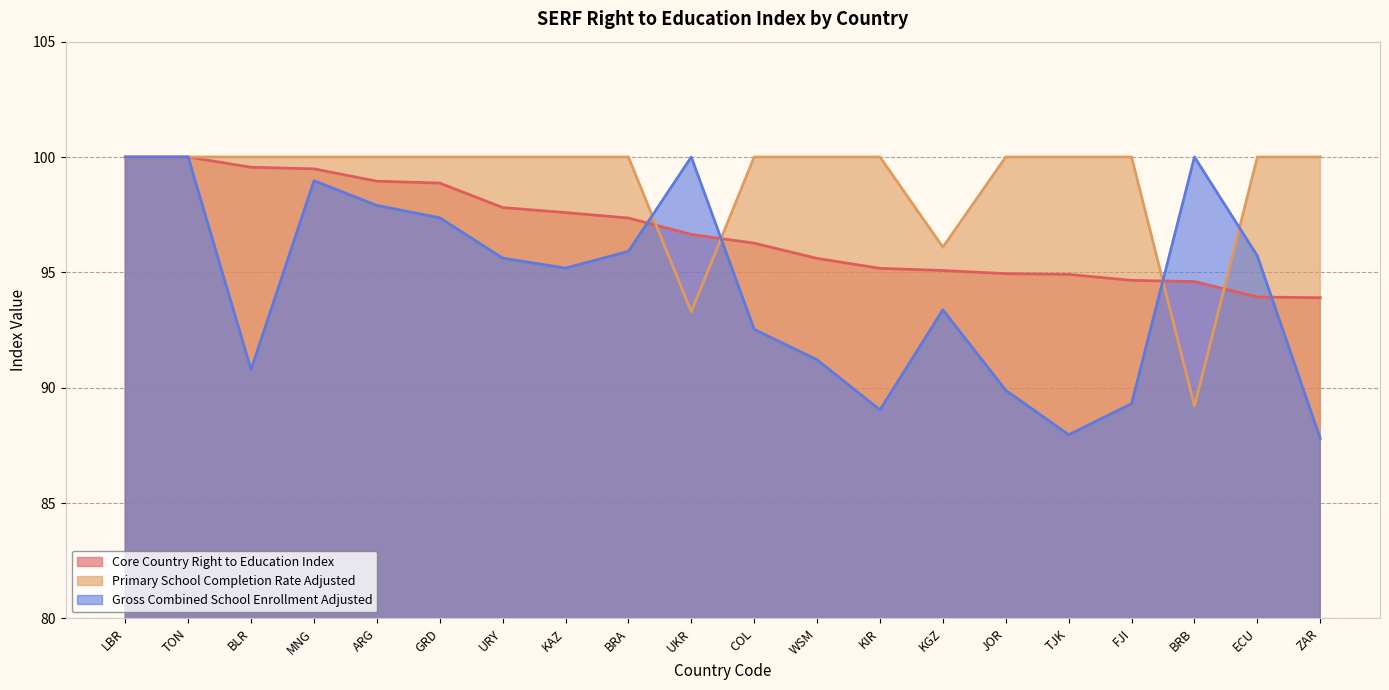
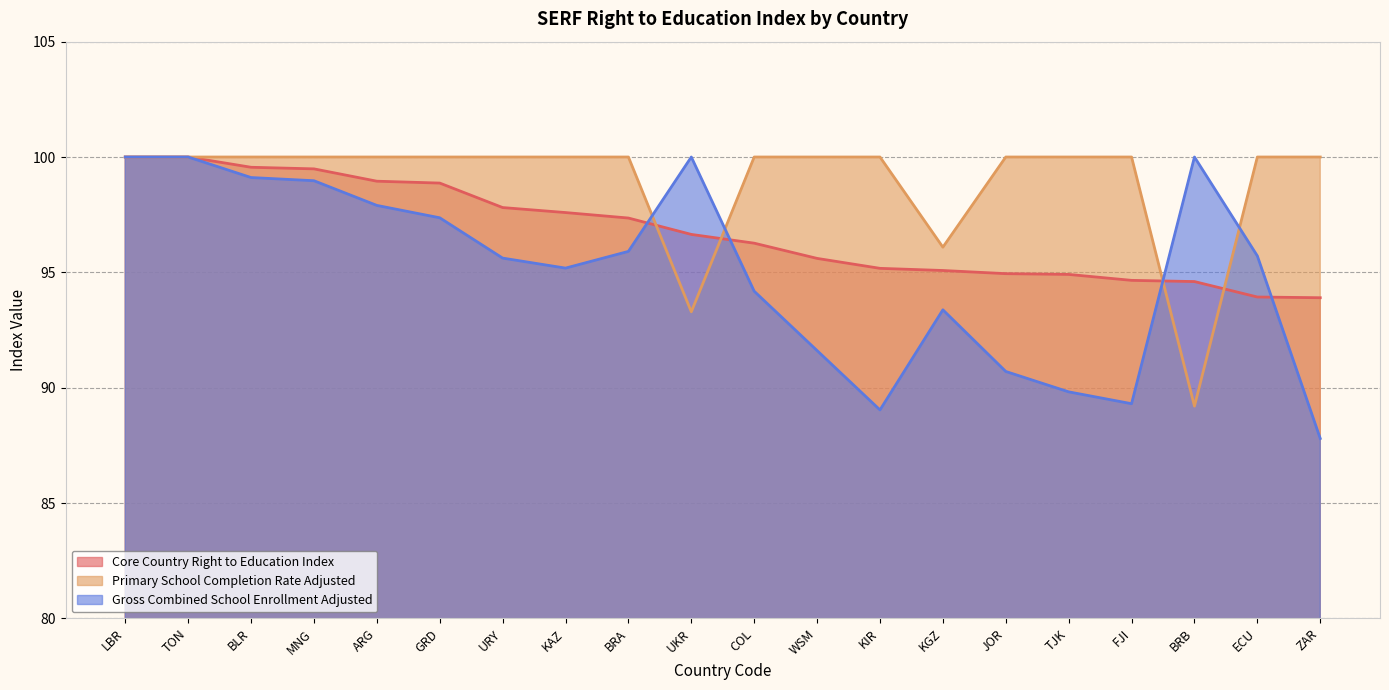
Gross Combined School Enrollment Adjusted, BLR: 90.8 -> 99.1
Gross Combined School Enrollment Adjusted, COL: 92.5 -> 94.2
Gross Combined School Enrollment Adjusted, WSM: 91.2 -> 91.6
Gross Combined School Enrollment Adjusted, JOR: 89.9 -> 90.7
Gross Combined School Enrollment Adjusted, TJK: 88.0 -> 89.8
